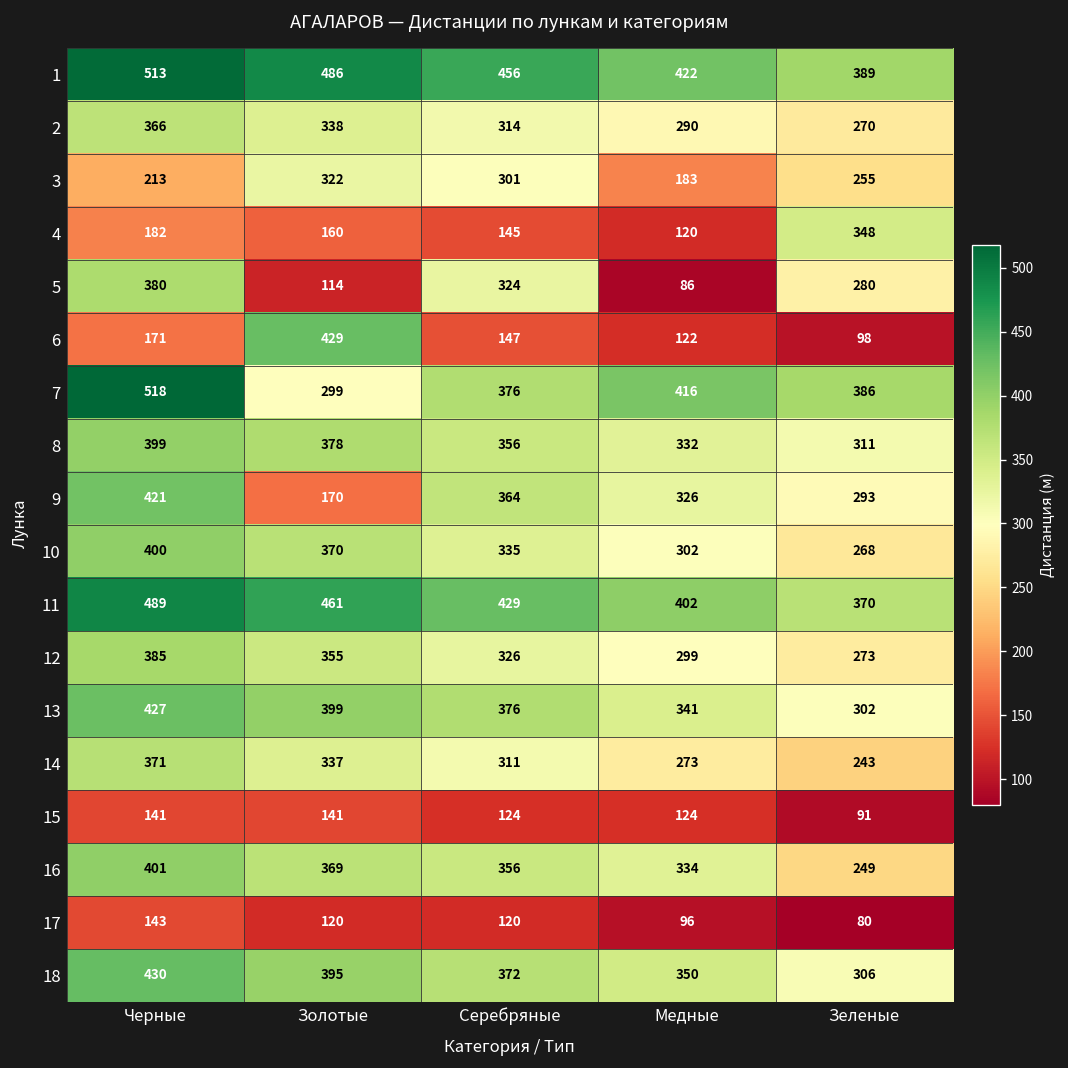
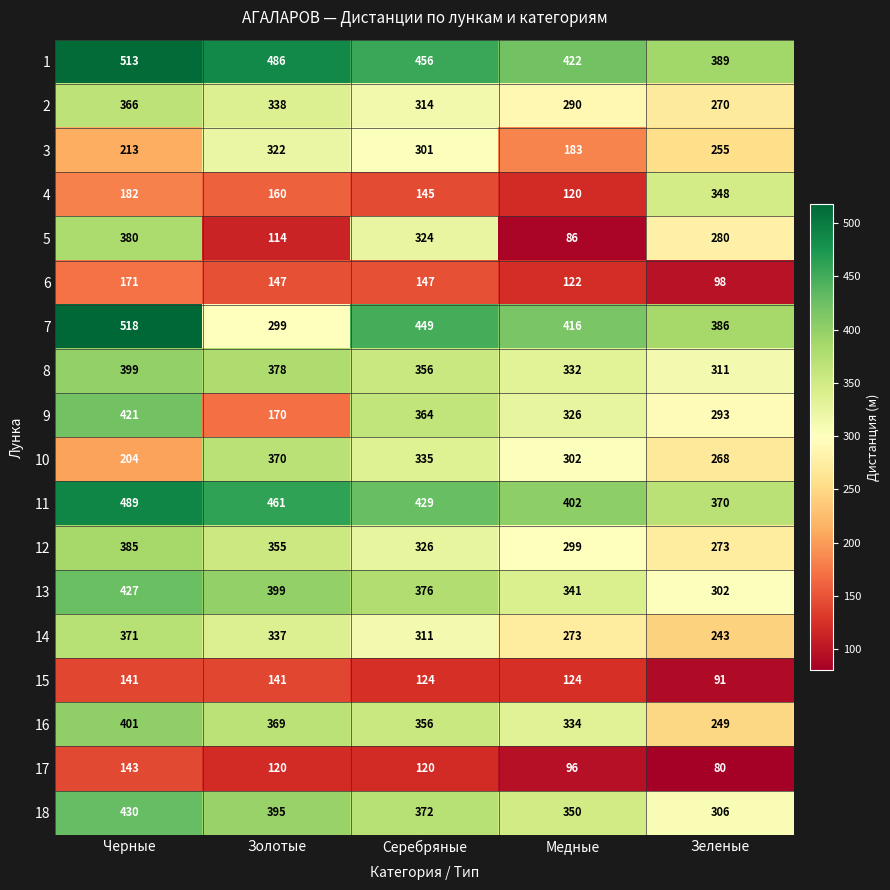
6, Золотые: 429 -> 147
7, Серебряные: 376 -> 449
10, Черные: 400 -> 204
